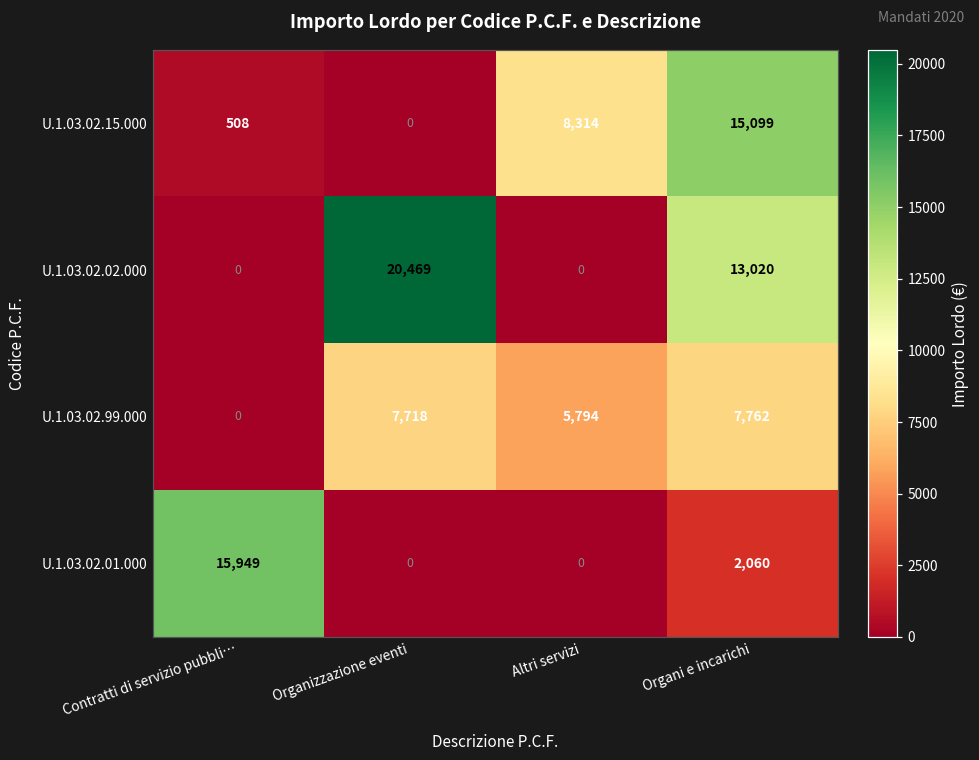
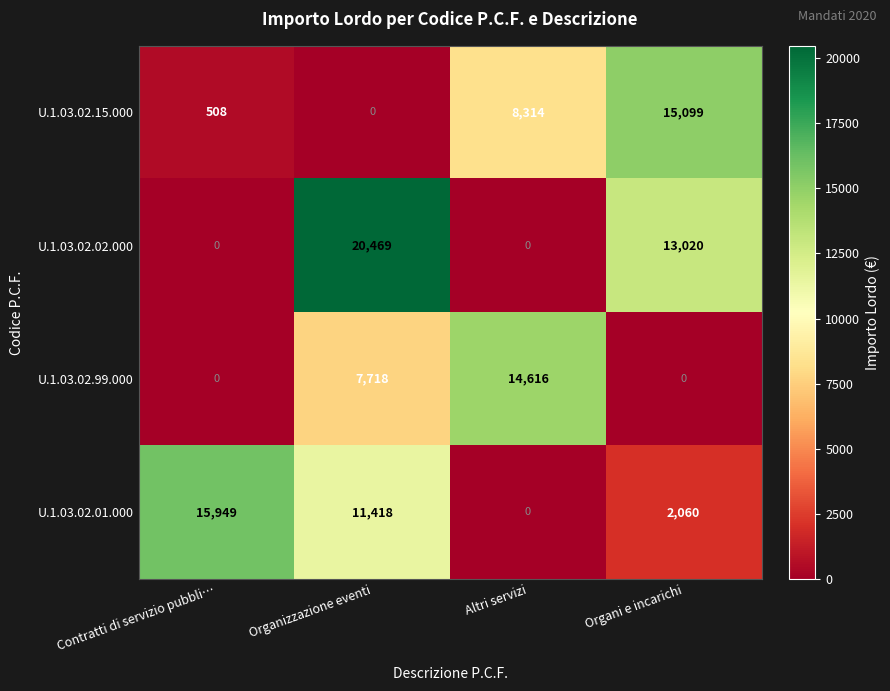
U.1.03.02.99.000, Altri servizi: 5,794 -> 14,616
U.1.03.02.99.000, Organi e incarichi: 7,762 -> 0
U.1.03.02.01.000, Organizzazione eventi: 0 -> 11,418
